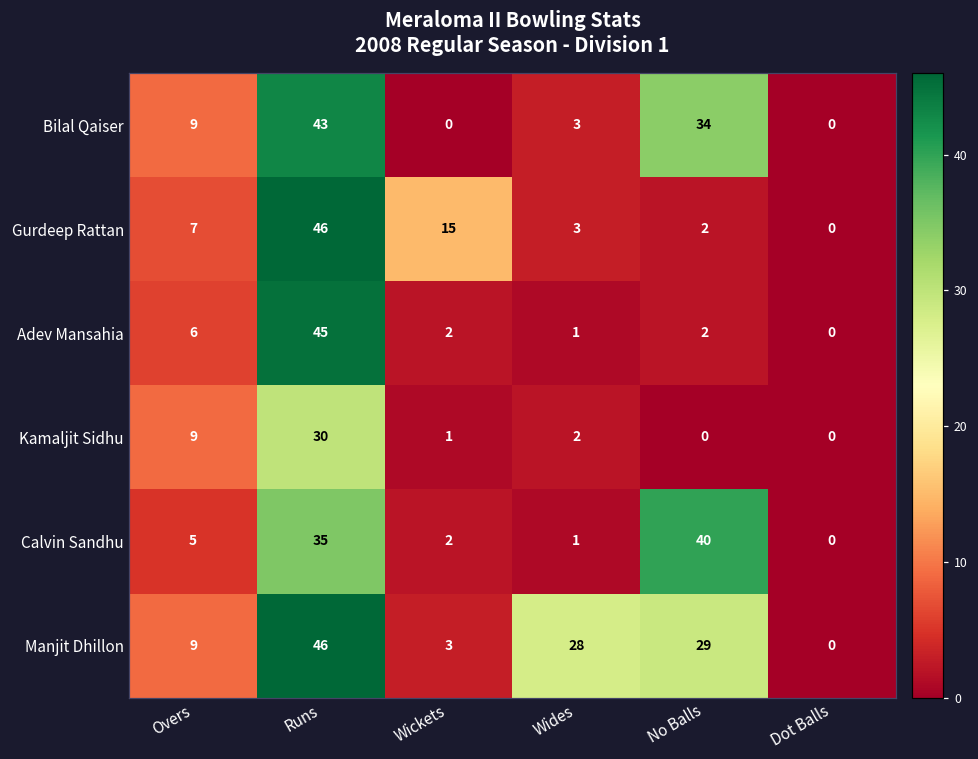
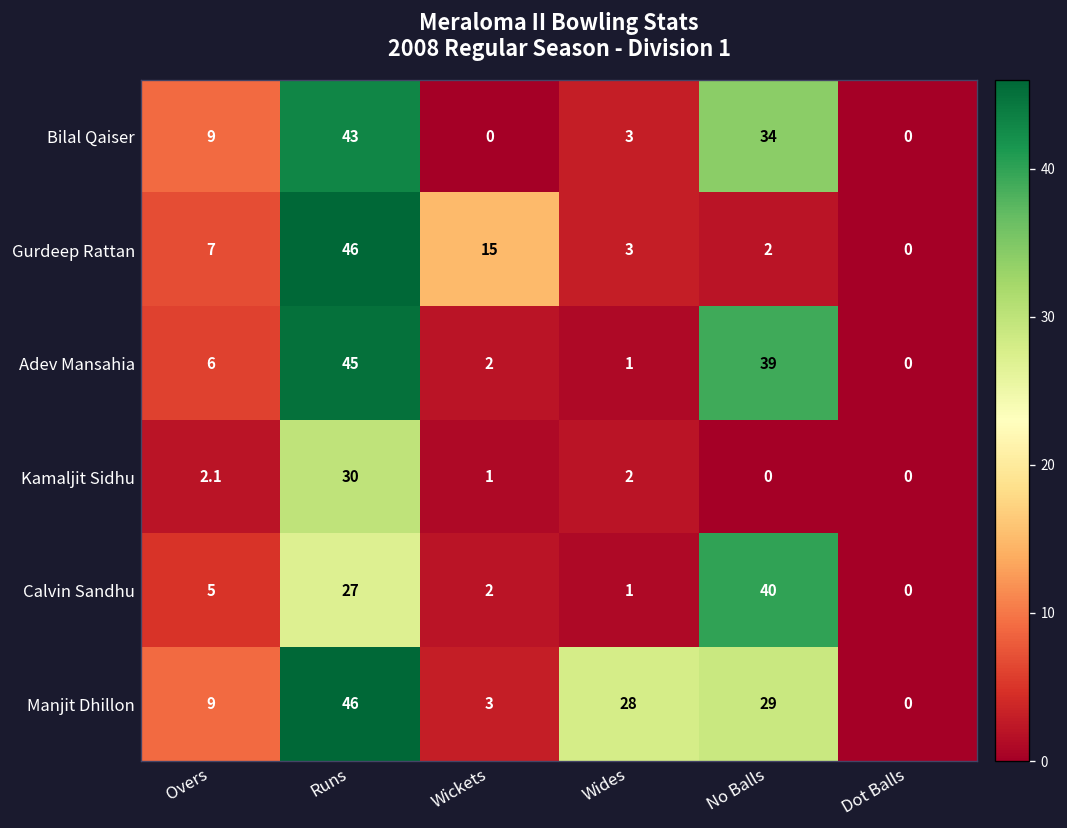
Adev Mansahia, No Balls: 2 -> 39
Kamaljit Sidhu, Overs: 9 -> 2.1
Calvin Sandhu, Runs: 35 -> 27
